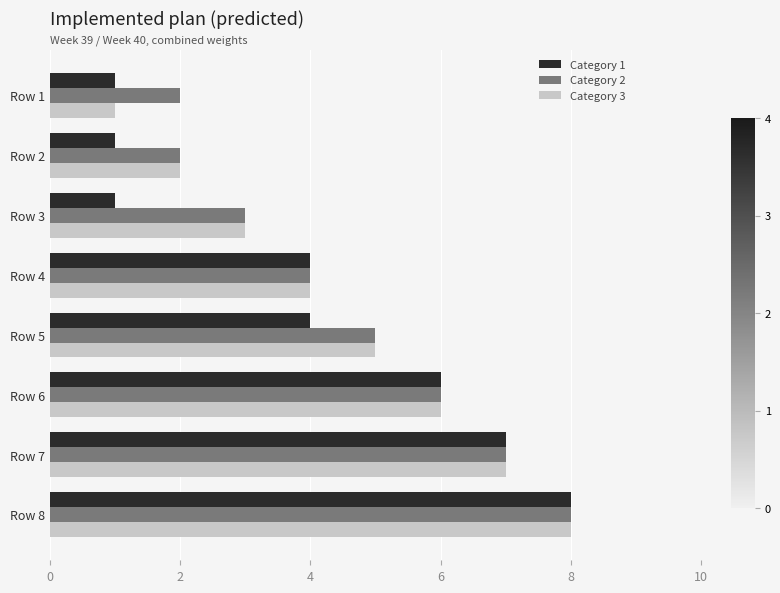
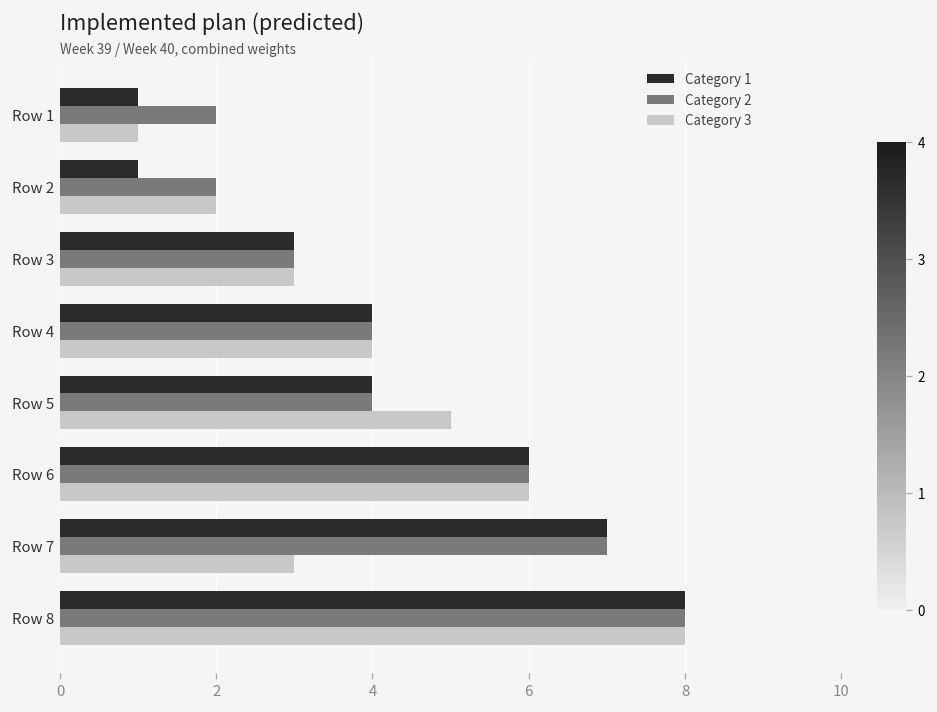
Category 1, Row 3: 1 -> 3
Category 2, Row 5: 5 -> 4
Category 3, Row 7: 7 -> 3
